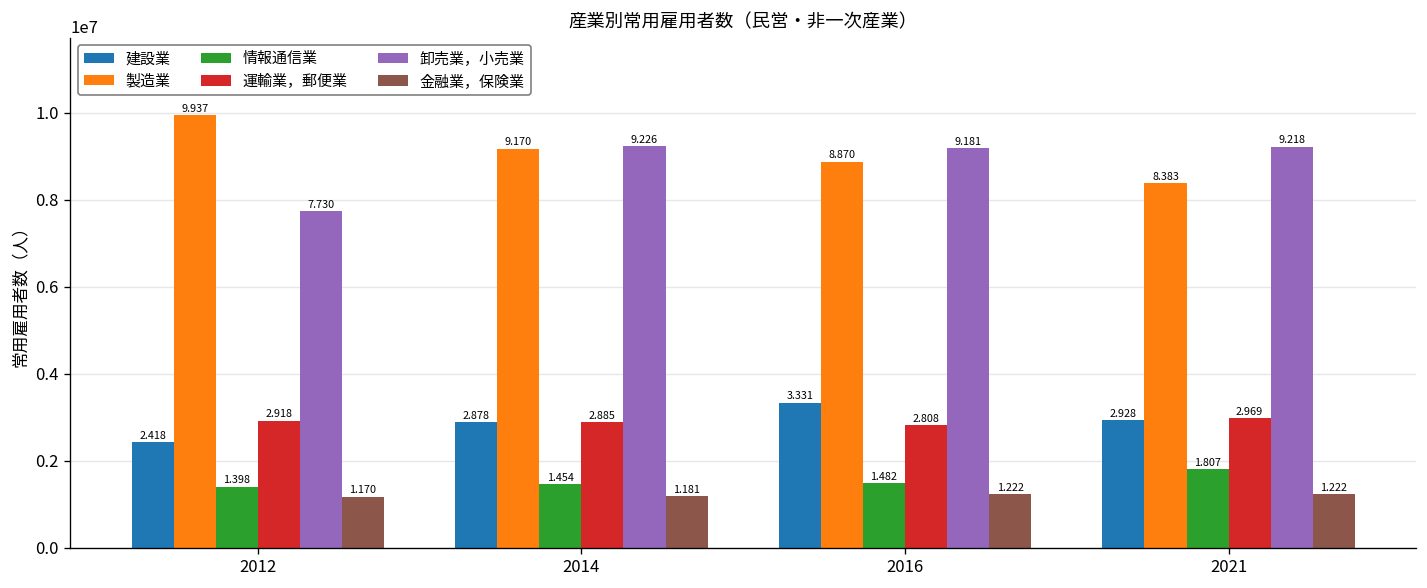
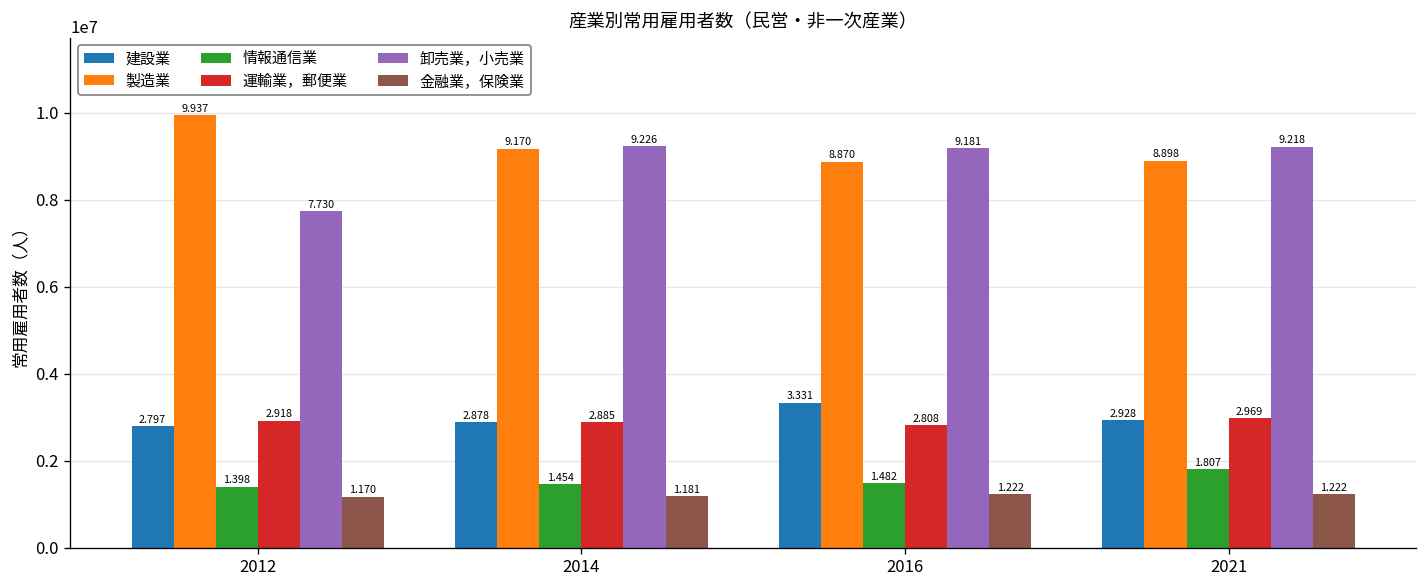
建設業, 2012: 2.418 -> 2.797
製造業, 2021: 8.383 -> 8.898
